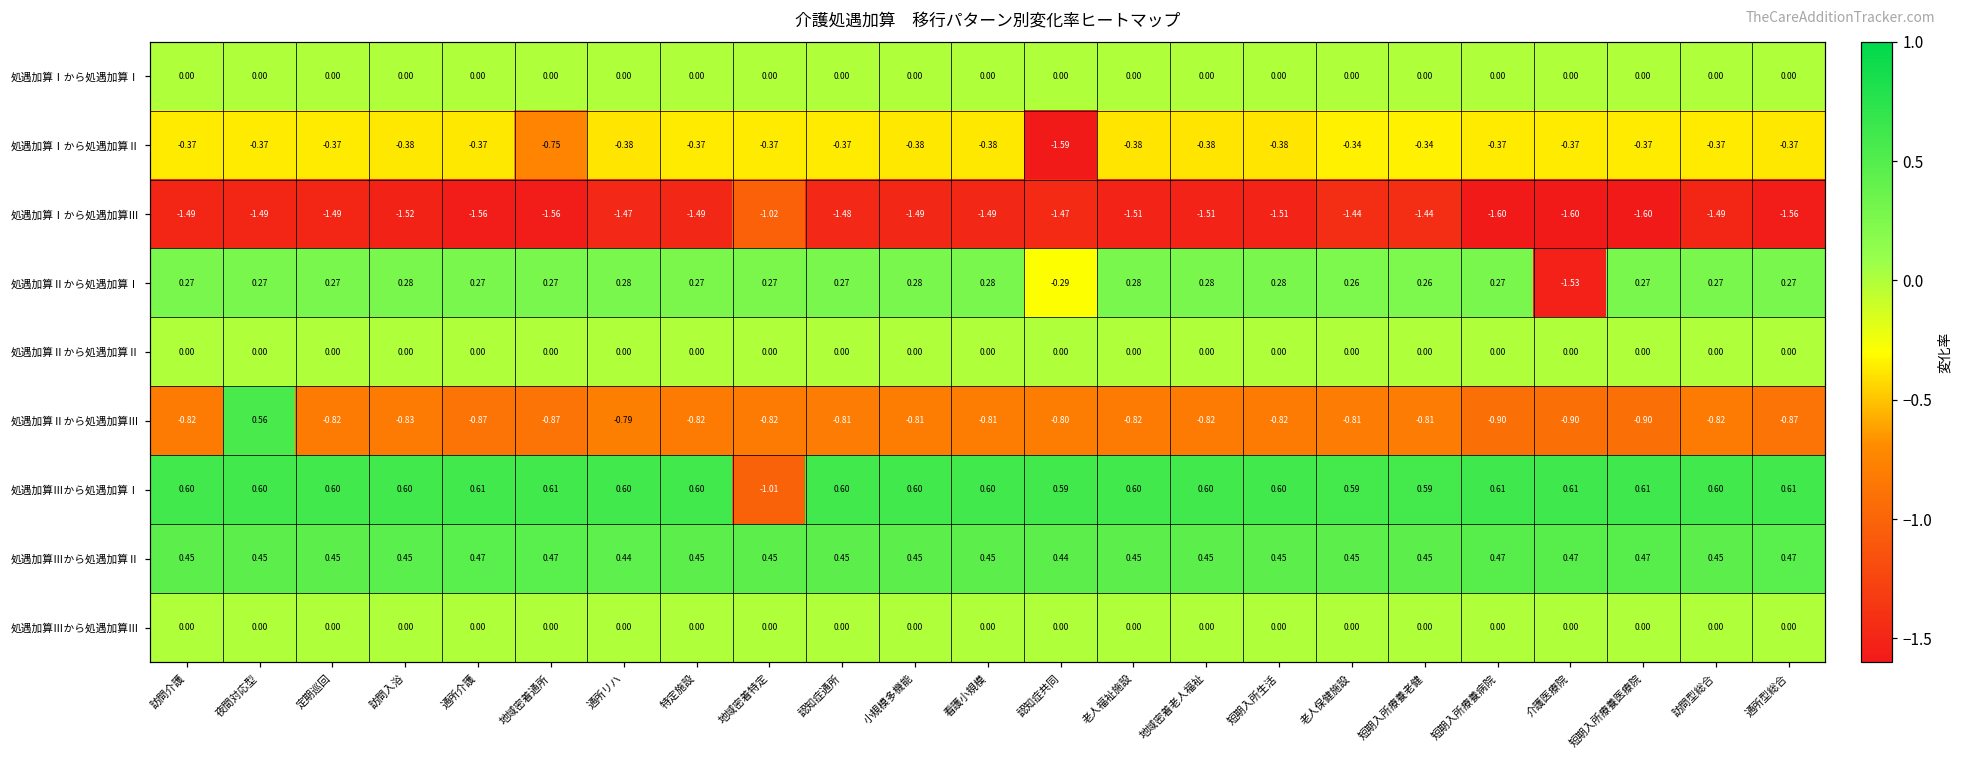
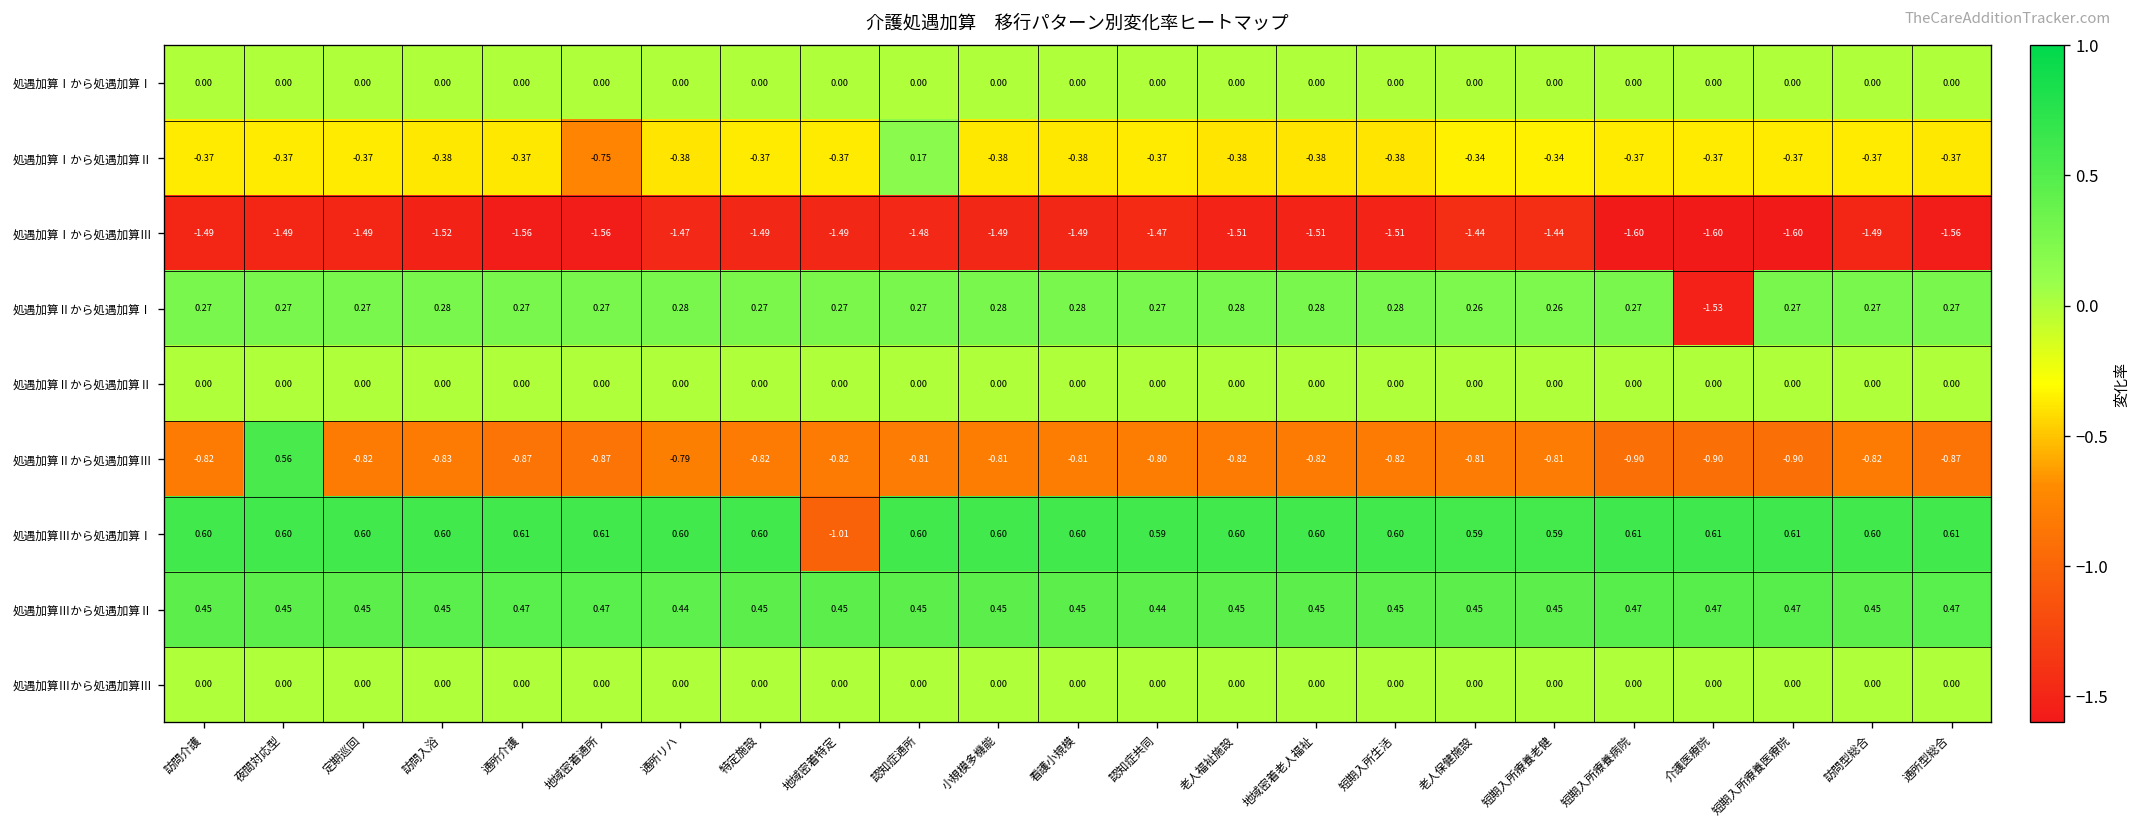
処遇加算Ⅰから処遇加算Ⅱ, 認知症通所: -0.37 -> 0.17
処遇加算Ⅰから処遇加算Ⅱ, 認知症共同: -1.59 -> -0.37
処遇加算Ⅰから処遇加算Ⅲ, 地域密着特定: -1.02 -> -1.49
処遇加算Ⅱから処遇加算Ⅰ, 認知症共同: -0.29 -> 0.27
